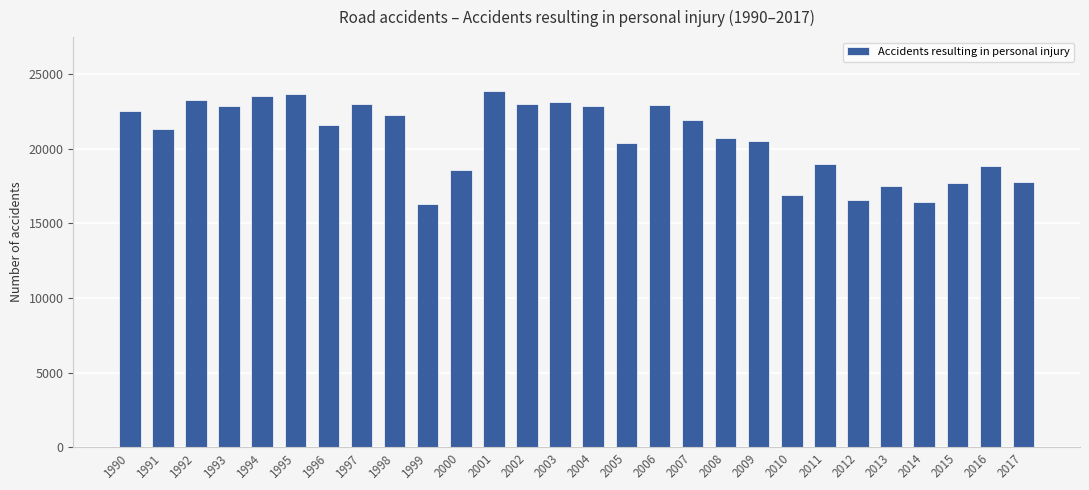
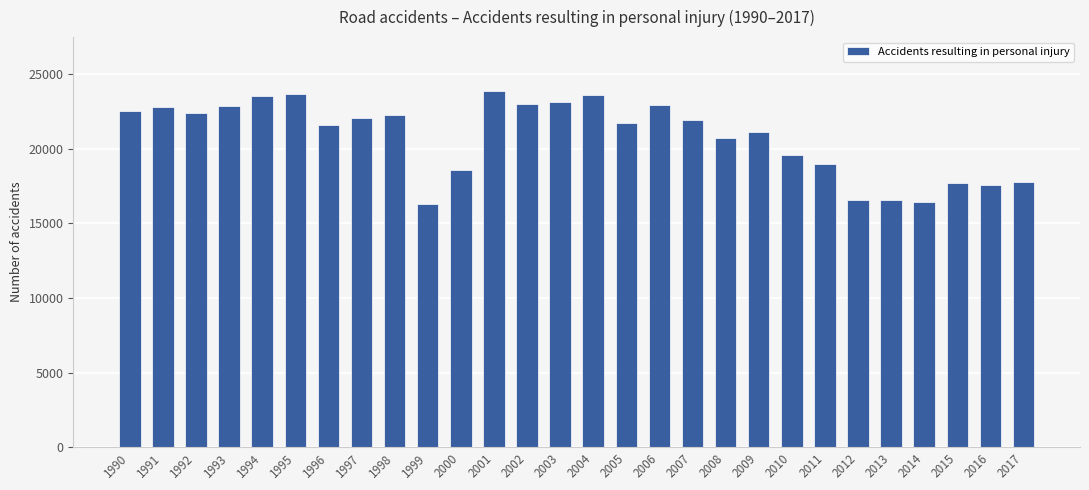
1991: 21300 -> 22800
1992: 23300 -> 22400
1997: 23000 -> 22100
2004: 22900 -> 23600
2005: 20400 -> 21700
2009: 20500 -> 21100
2010: 16900 -> 19600
2013: 17500 -> 16600
2016: 18900 -> 17600
